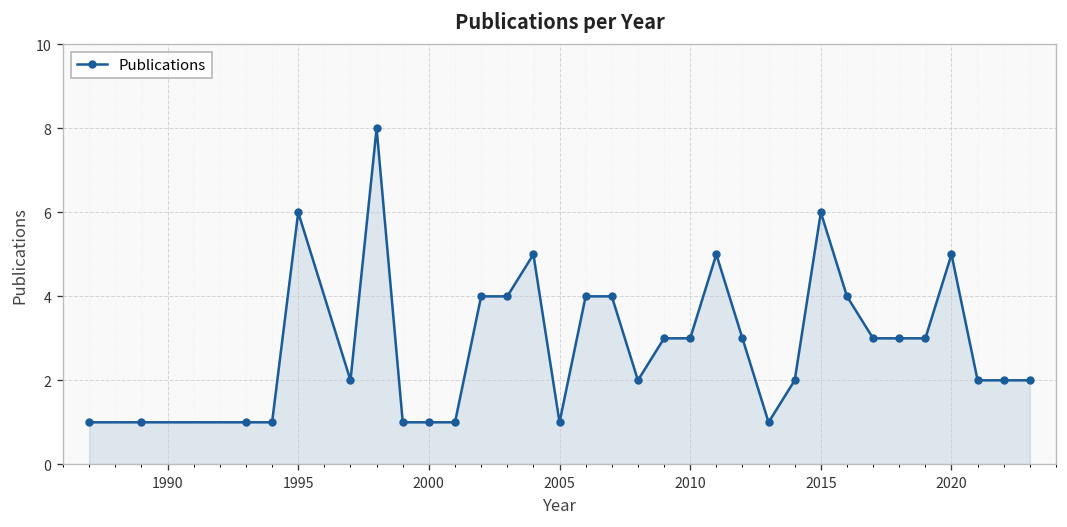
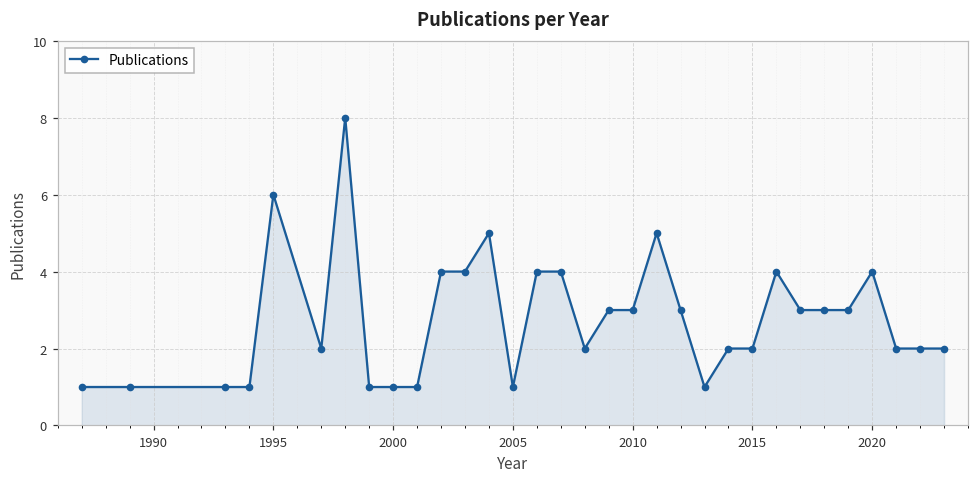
2015: 6 -> 2
2020: 5 -> 4
